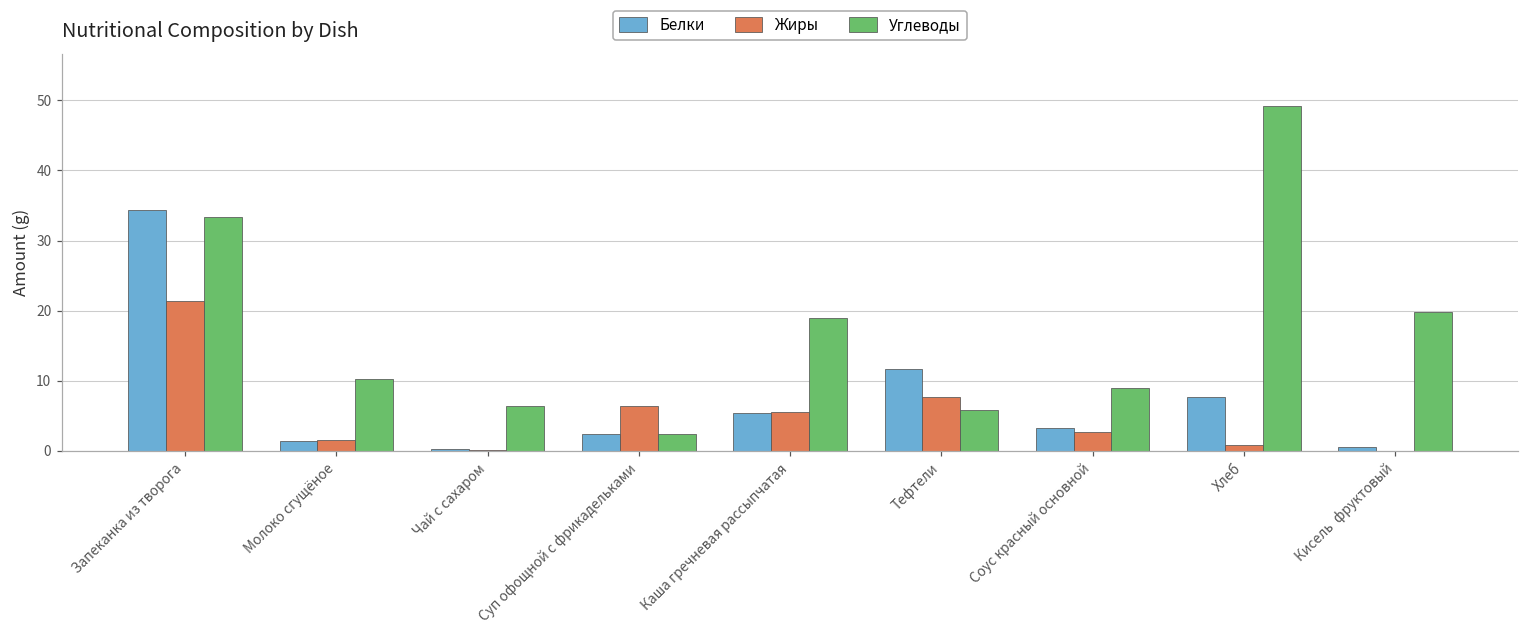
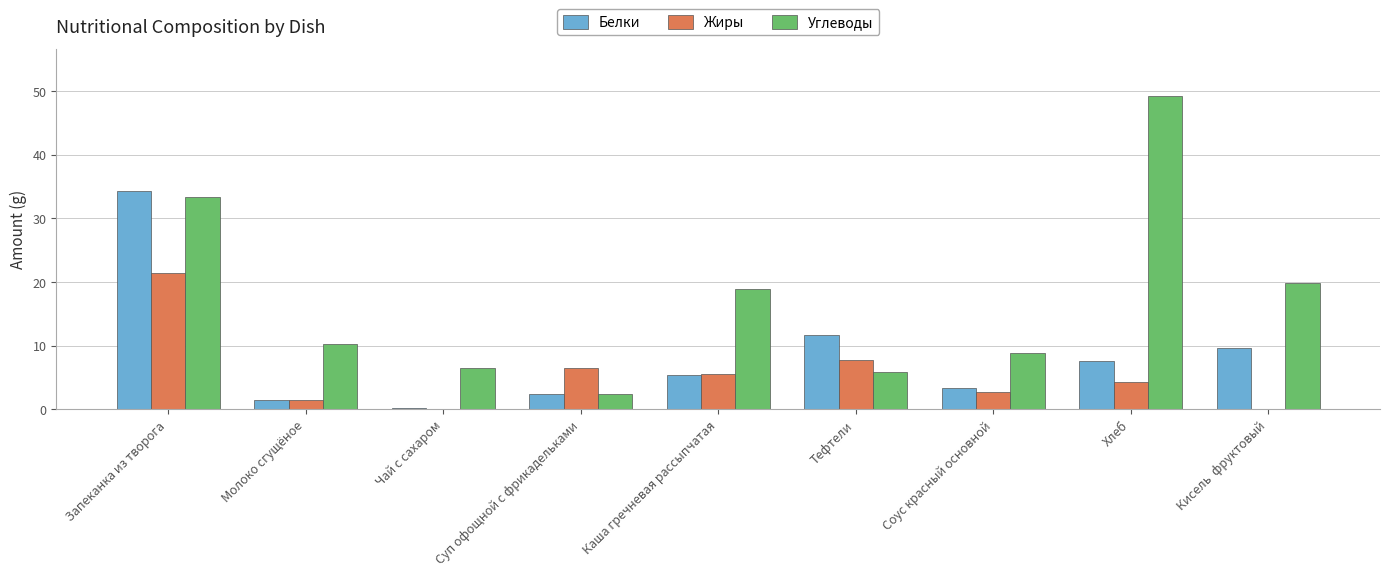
Жиры, Хлеб: 1 -> 4
Белки, Кисель фруктовый: 0 -> 10
